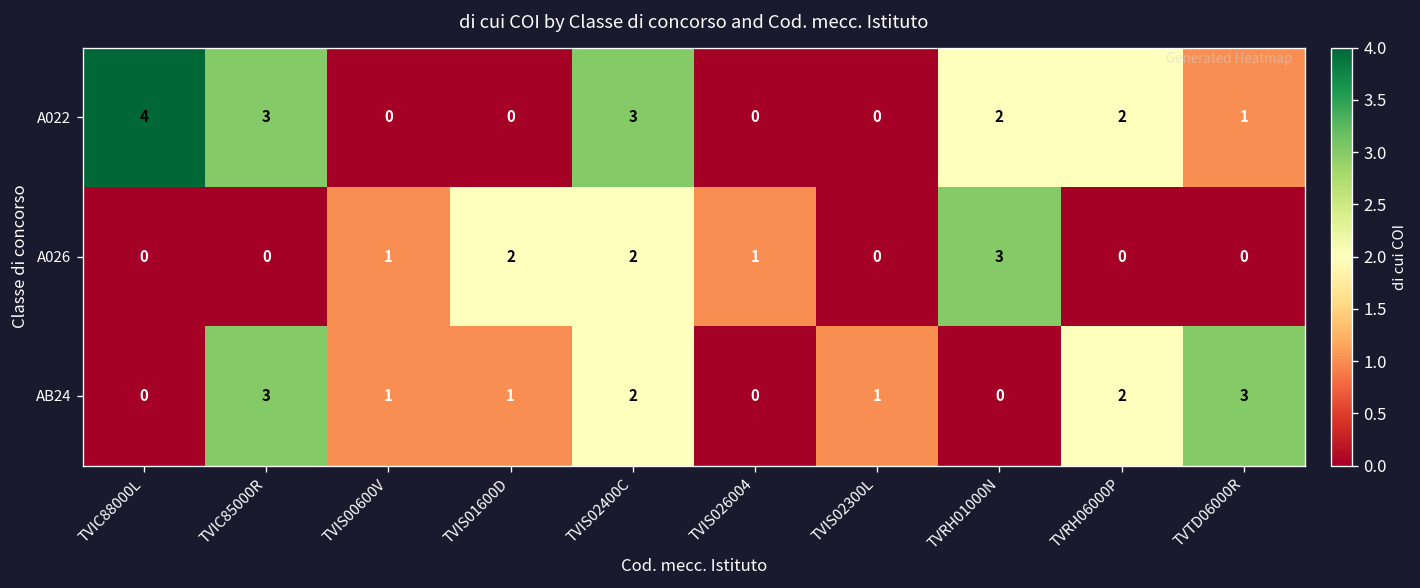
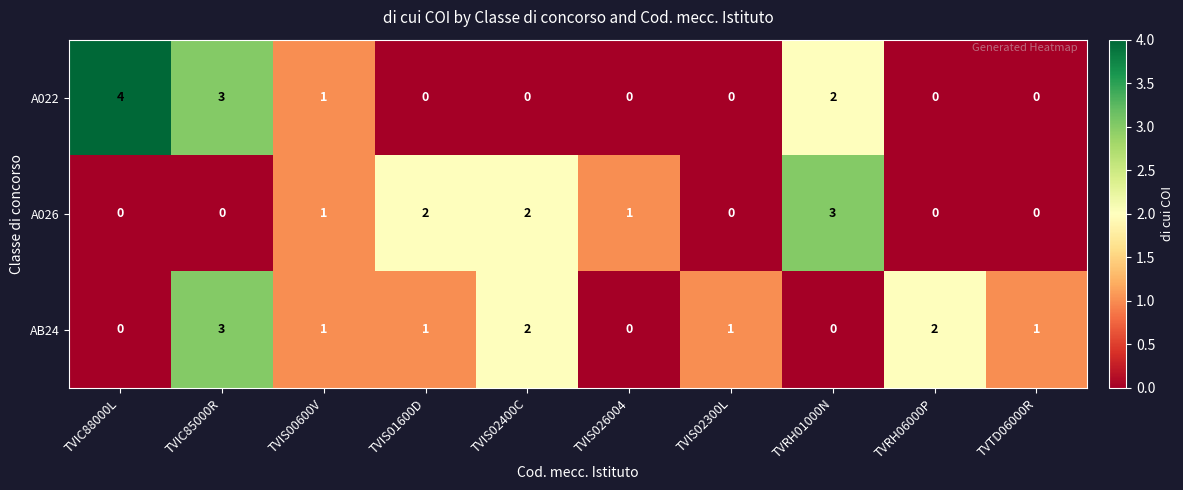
A022, TVIS00600V: 0 -> 1
A022, TVIS02400C: 3 -> 0
A022, TVRH06000P: 2 -> 0
A022, TVTD06000R: 1 -> 0
AB24, TVTD06000R: 3 -> 1
